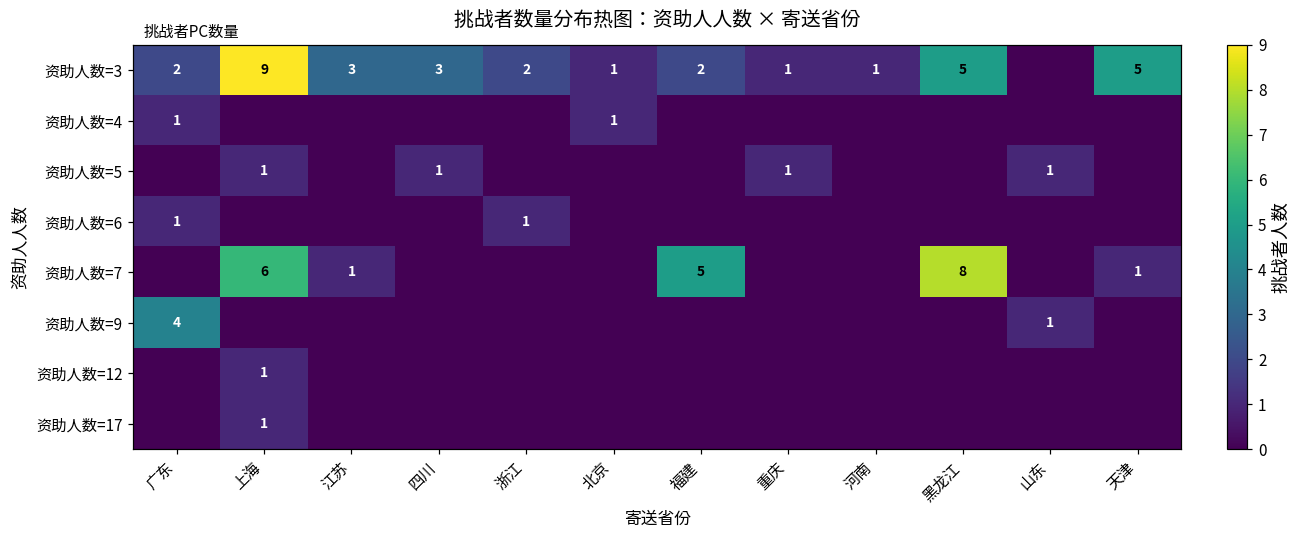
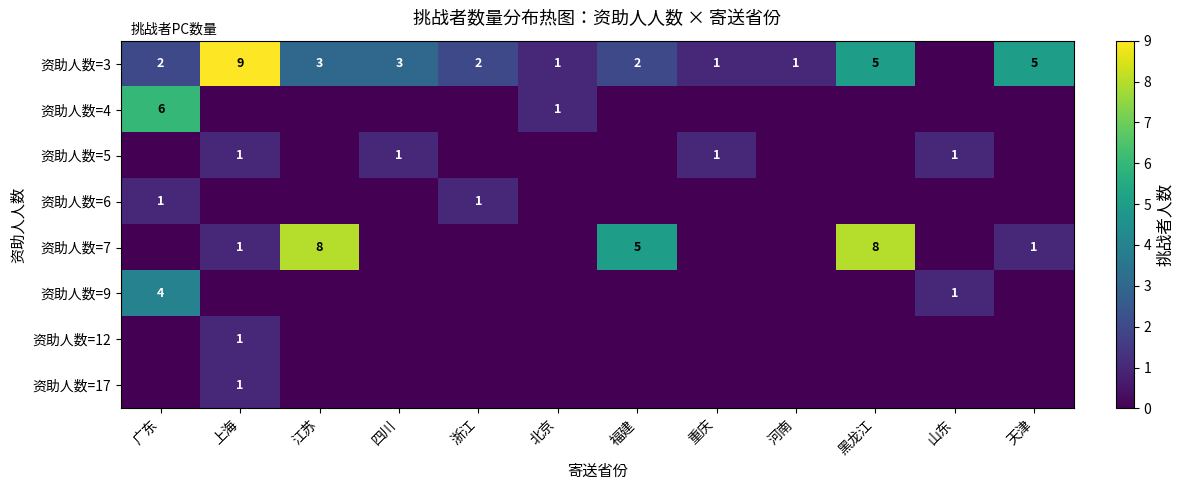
资助人数=4, 广东: 1 -> 6
资助人数=7, 上海: 6 -> 1
资助人数=7, 江苏: 1 -> 8
